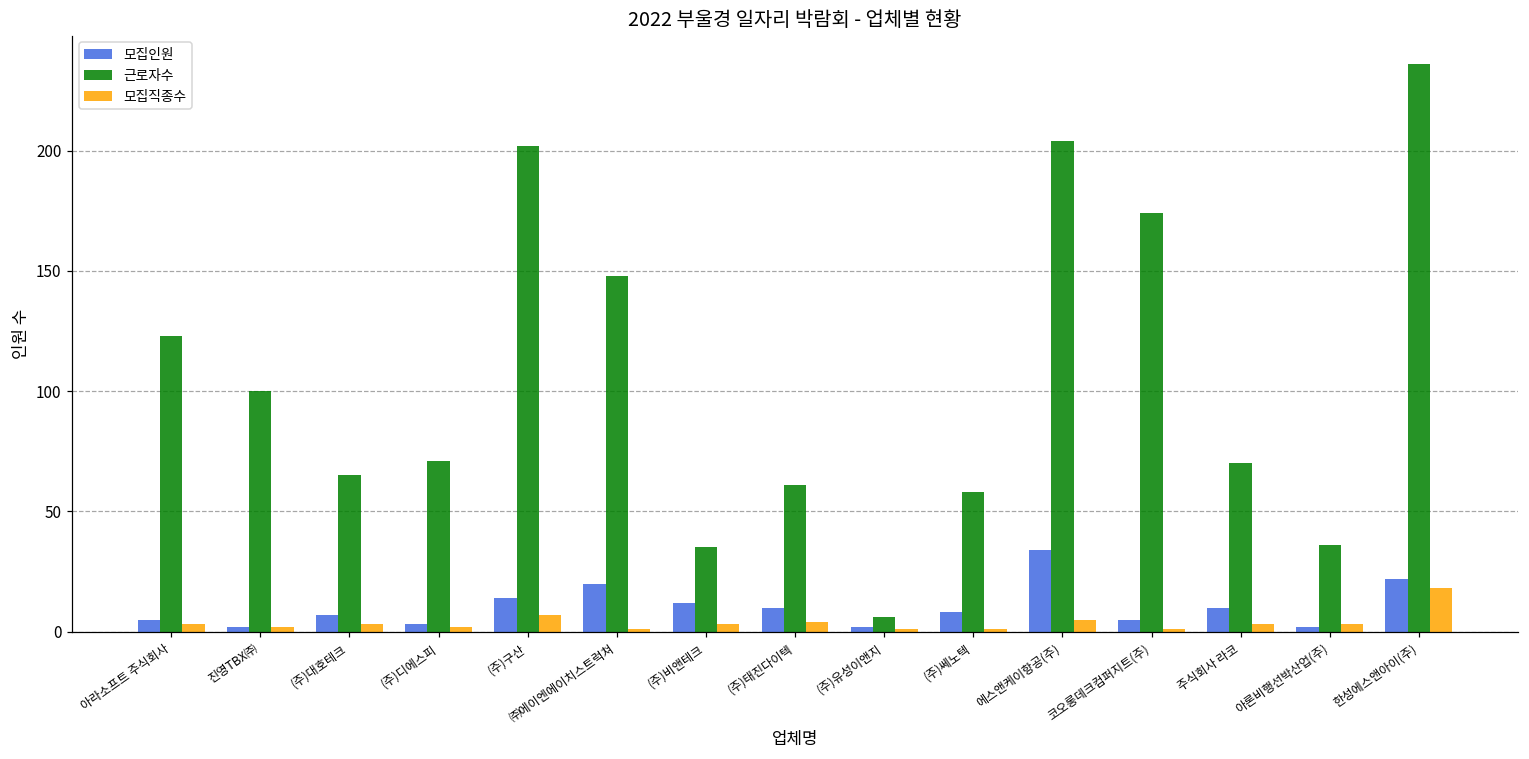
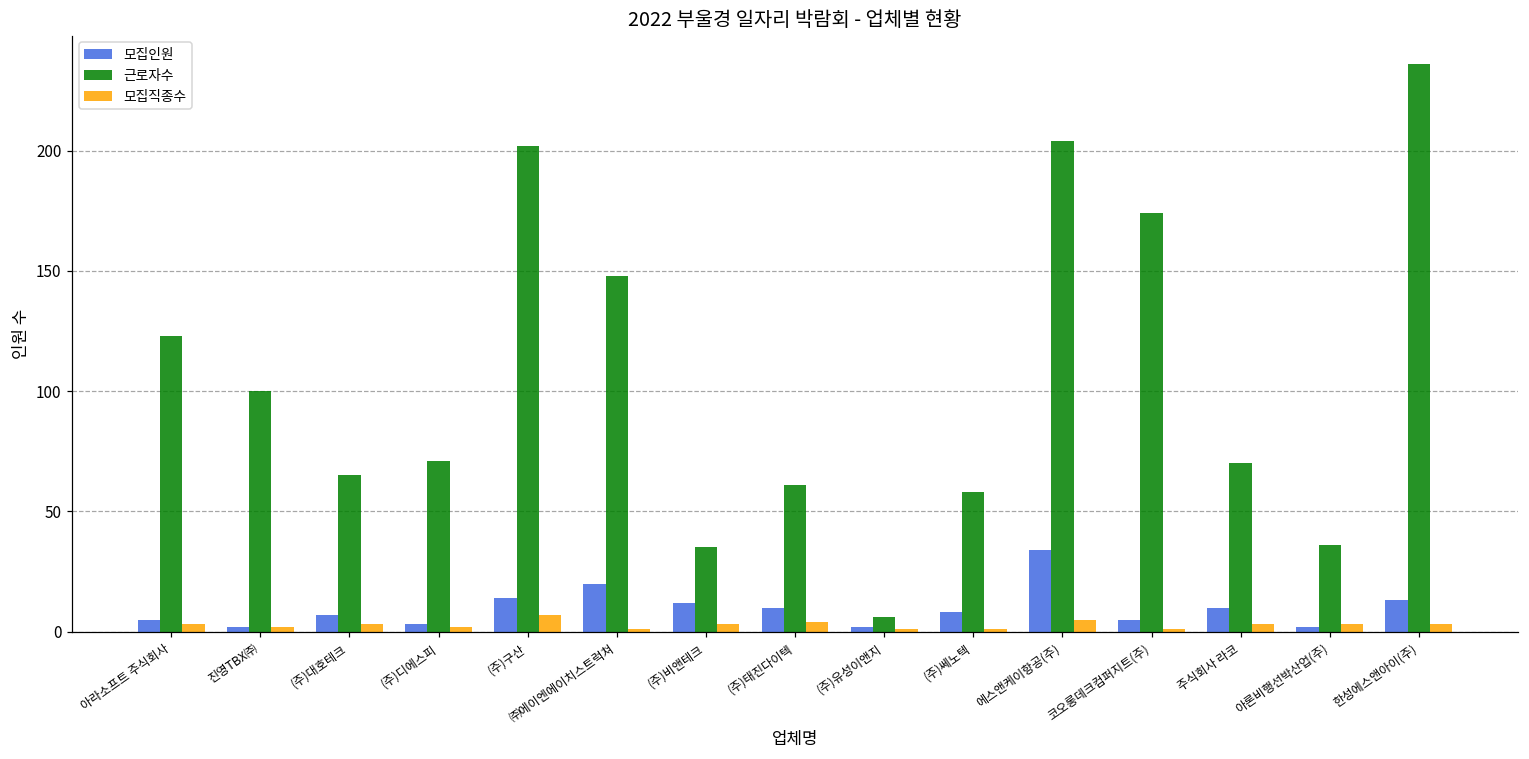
모집인원, 한성에스앤아이(주): 22 -> 13
모집직종수, 한성에스앤아이(주): 18 -> 3
